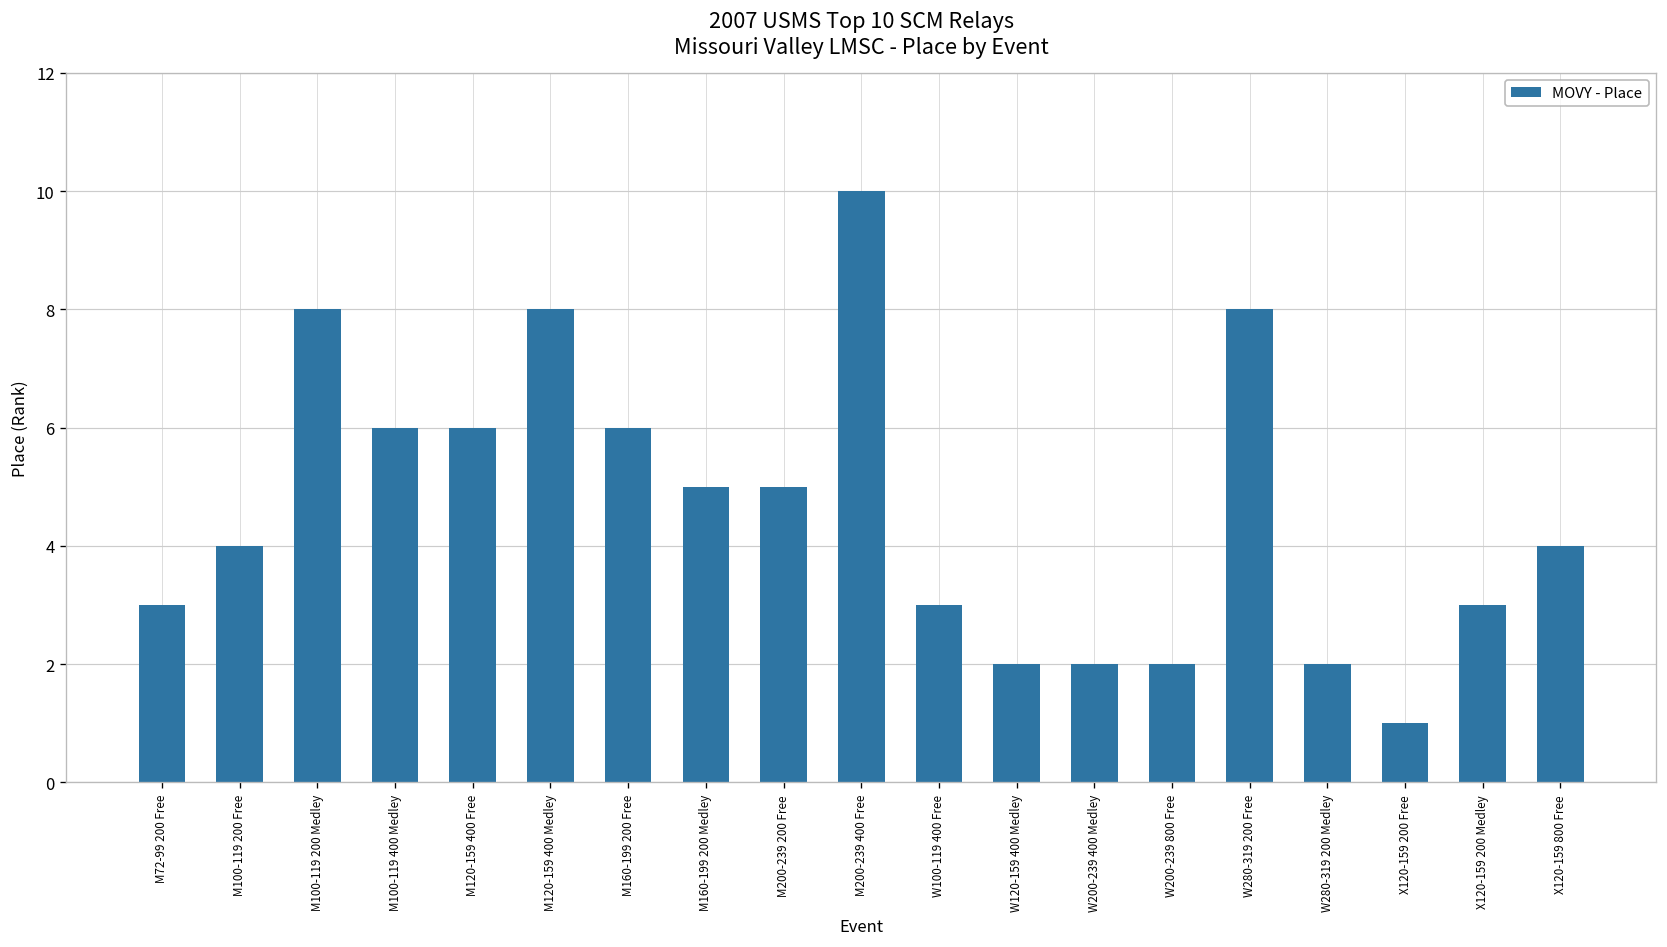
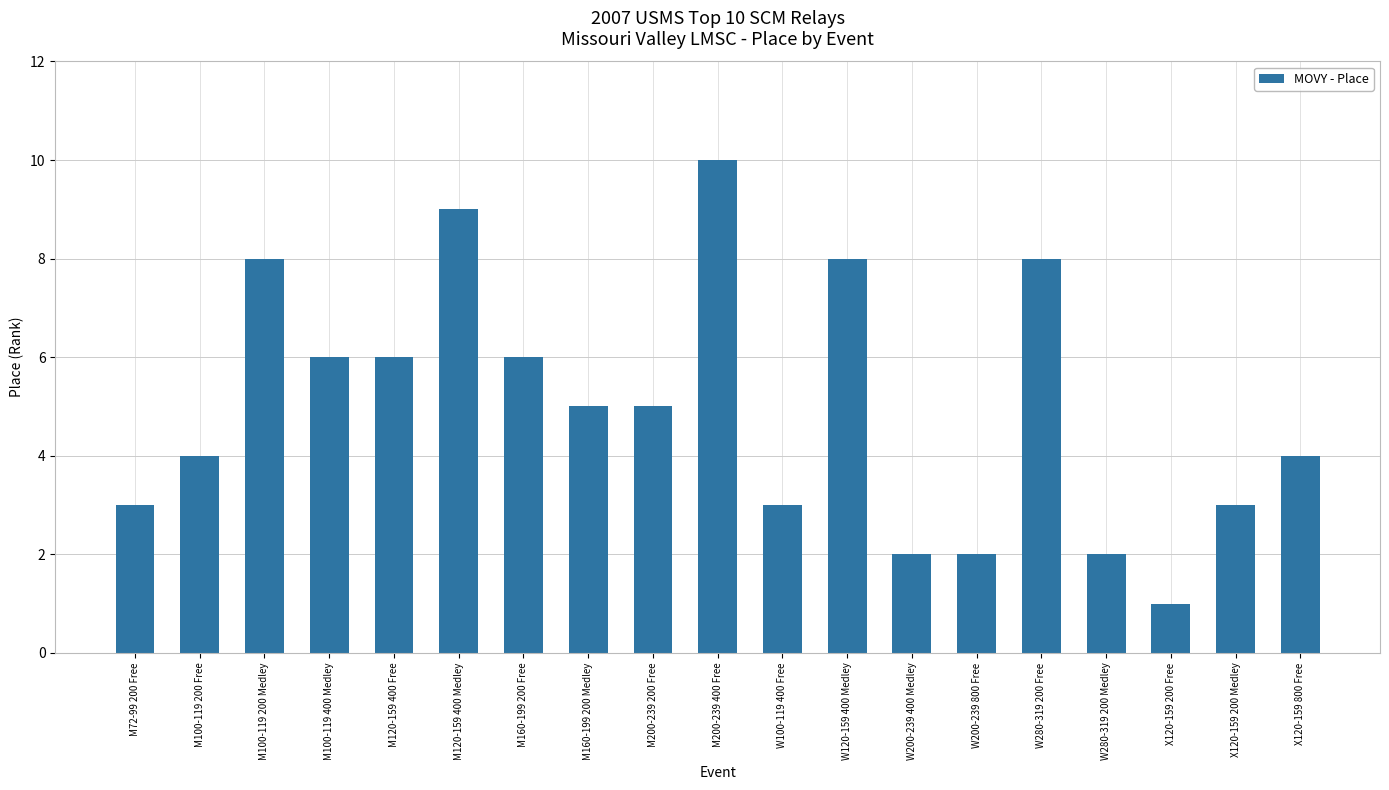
M120-159 400 Medley: 8 -> 9
W120-159 400 Medley: 2 -> 8
